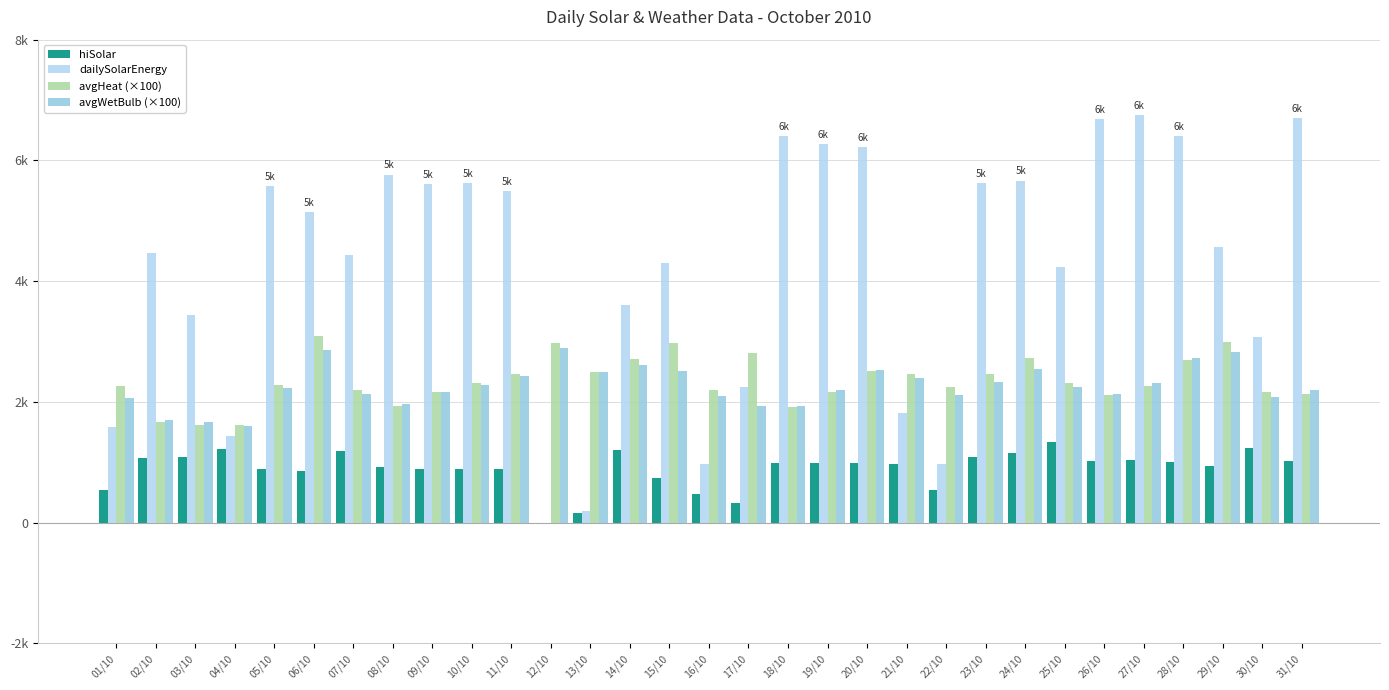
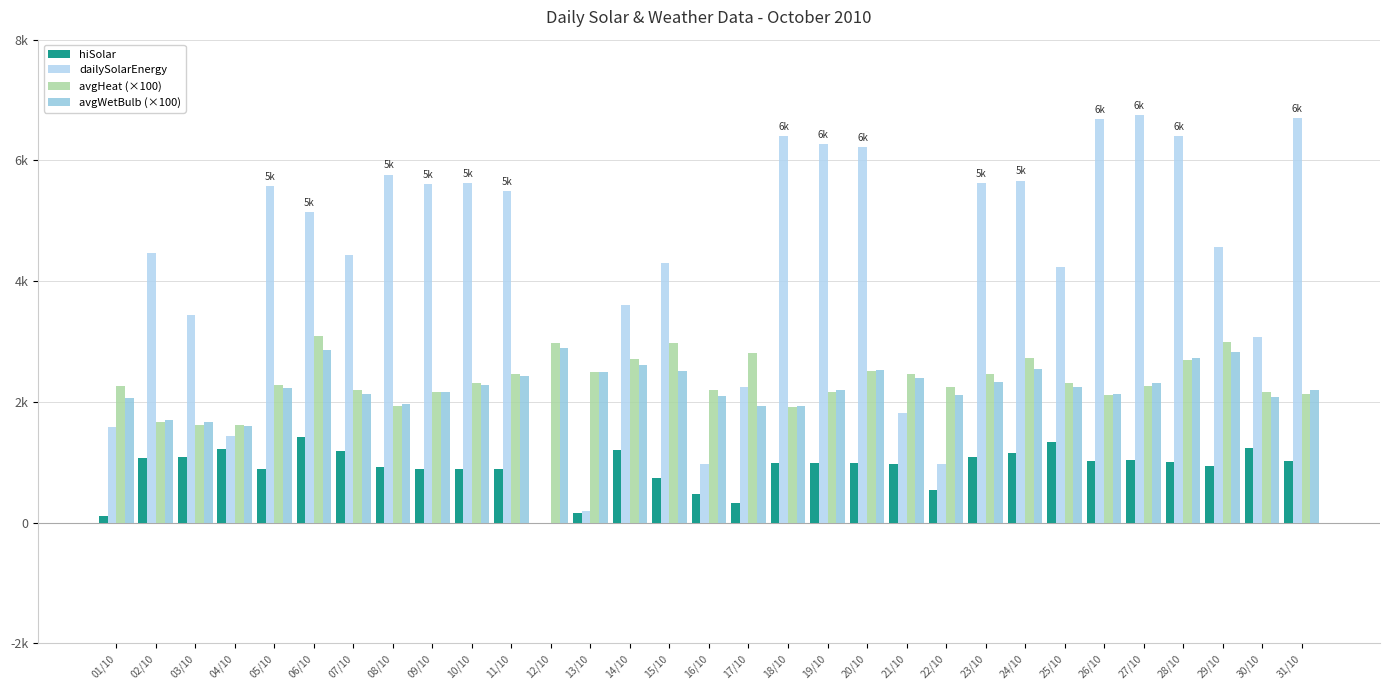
hiSolar, 01/10: 500 -> 100
hiSolar, 06/10: 900 -> 1400
